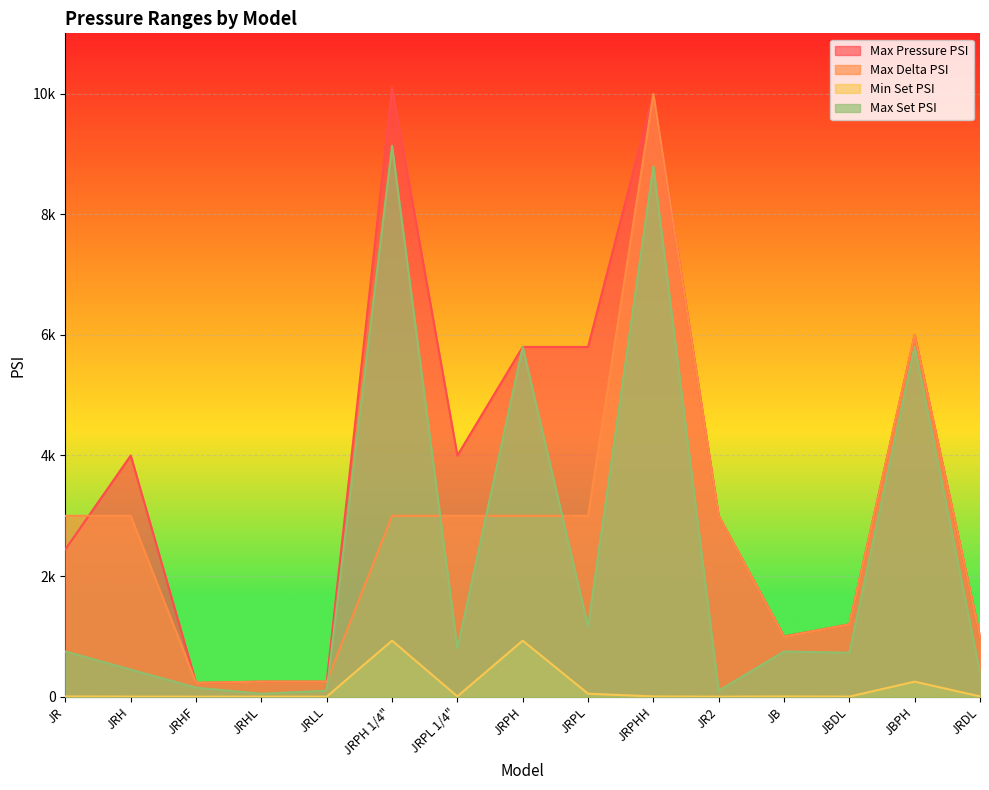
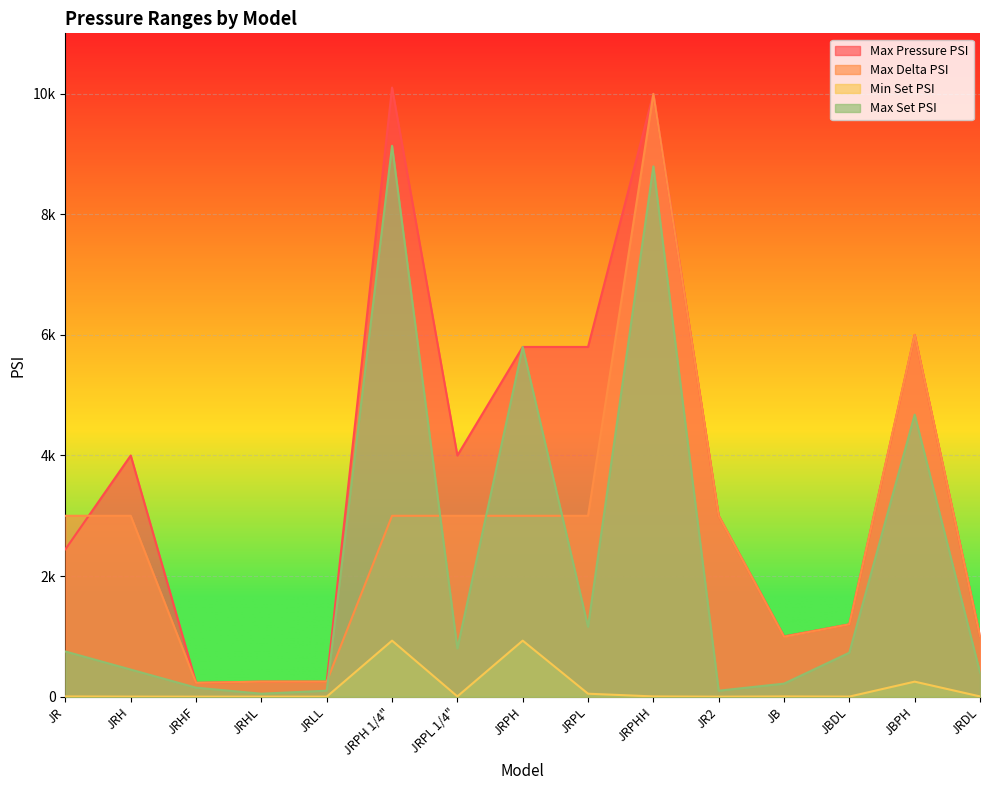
Max Set PSI, JB: 800 -> 200
Max Set PSI, JBPH: 5800 -> 4700
